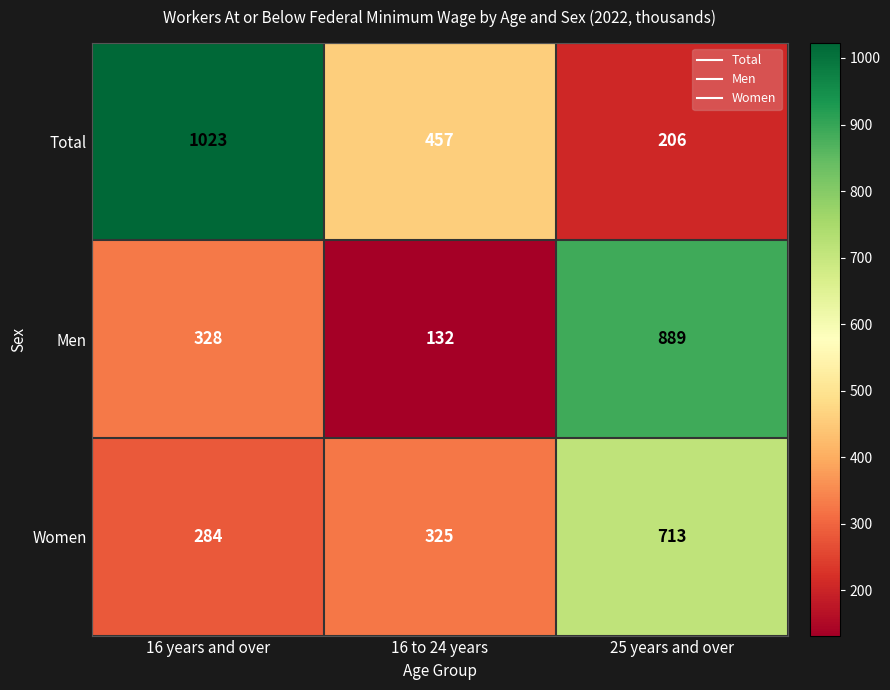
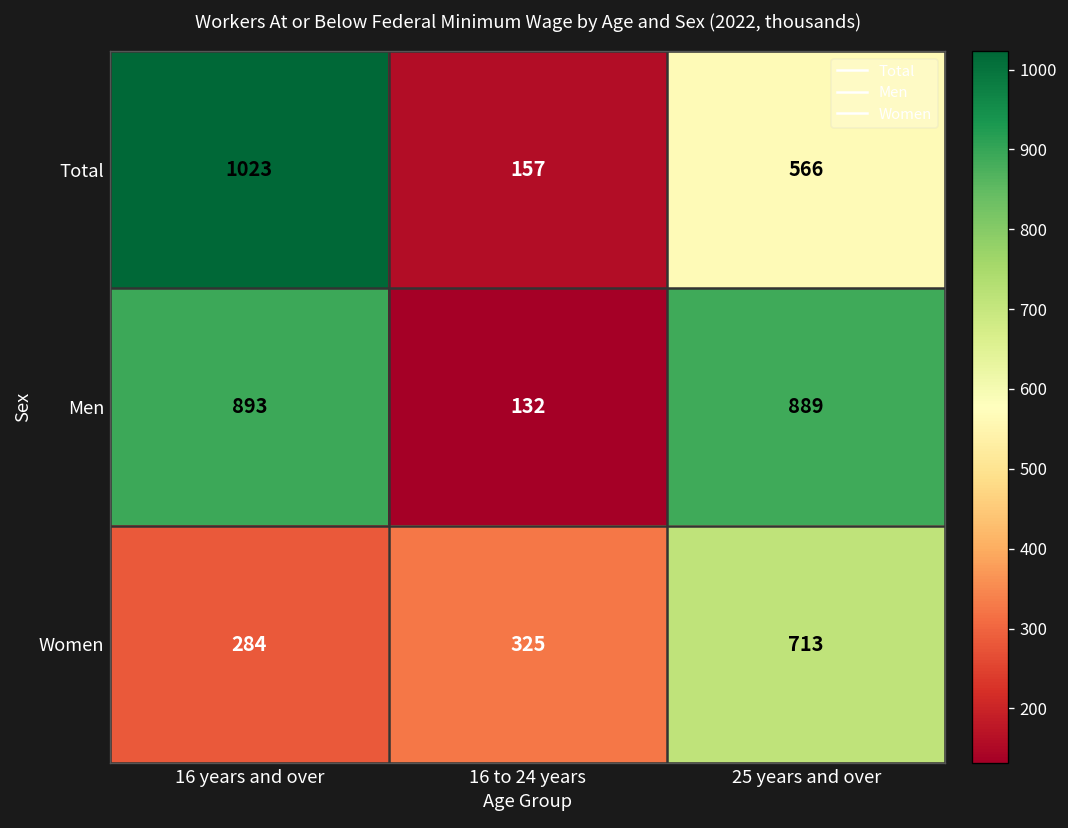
Total, 16 to 24 years: 457 -> 157
Total, 25 years and over: 206 -> 566
Men, 16 years and over: 328 -> 893
